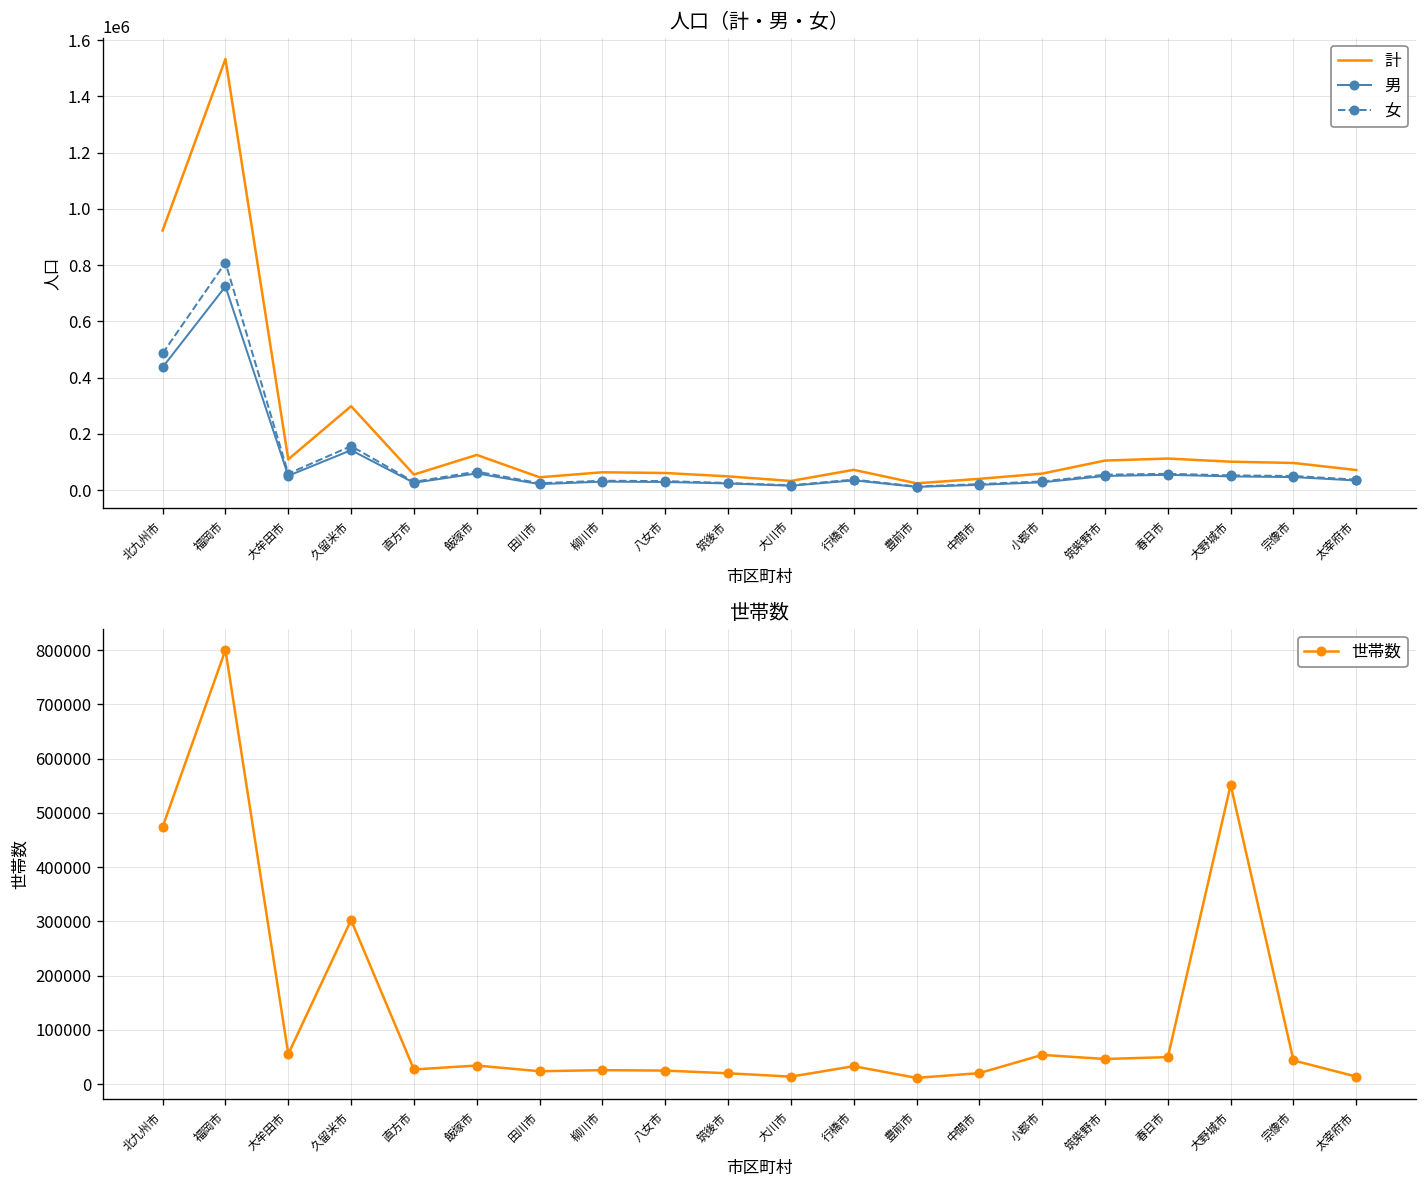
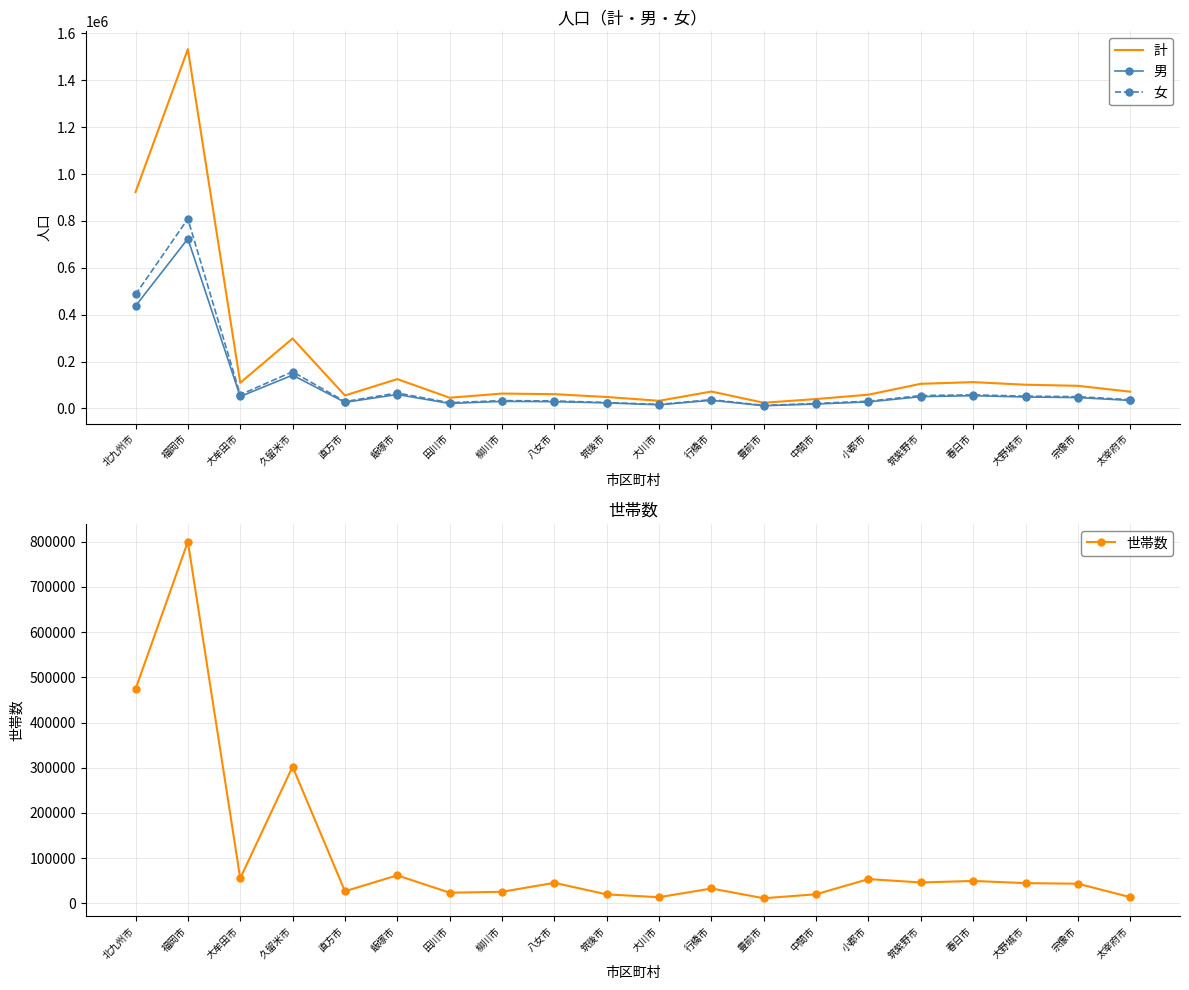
世帯数, 飯塚市: 30000 -> 60000
世帯数, 八女市: 20000 -> 50000
世帯数, 大野城市: 550000 -> 40000
